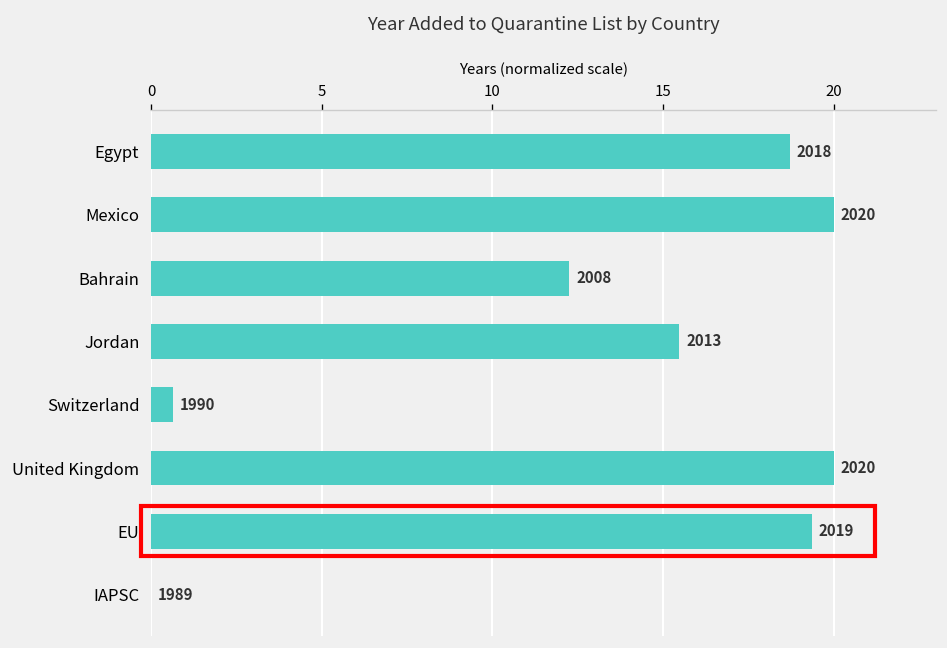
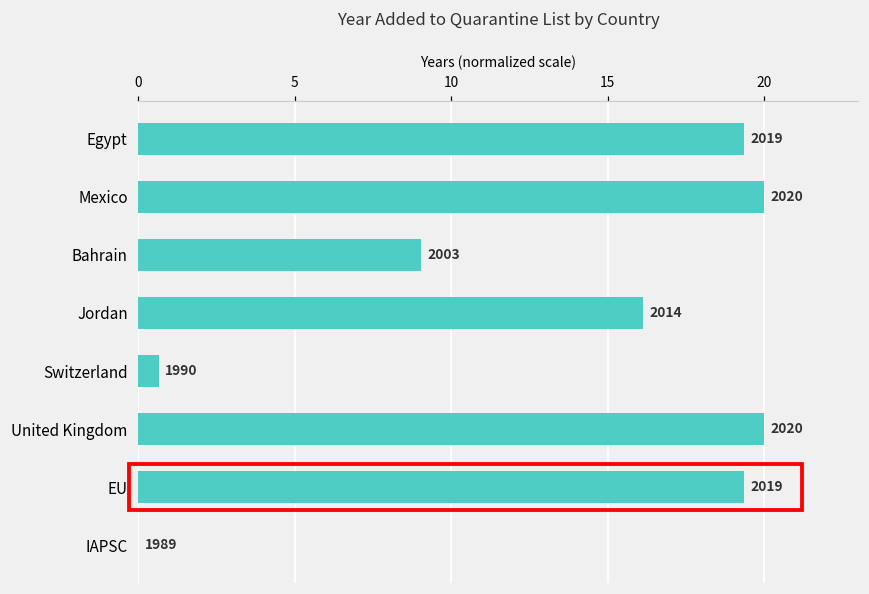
Egypt: 2018 -> 2019
Bahrain: 2008 -> 2003
Jordan: 2013 -> 2014
